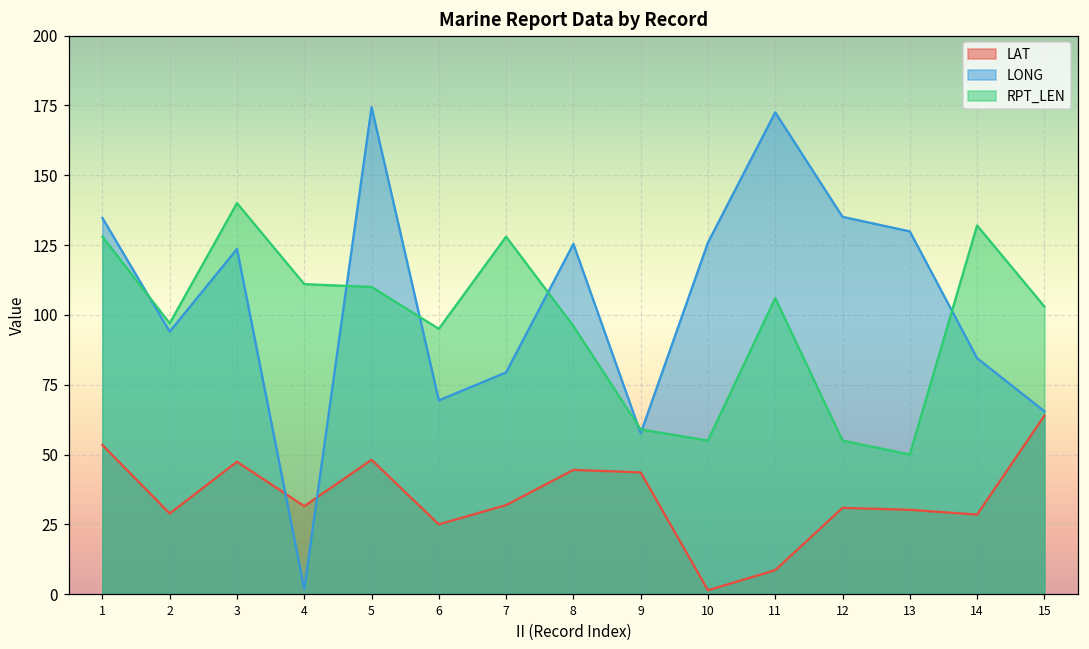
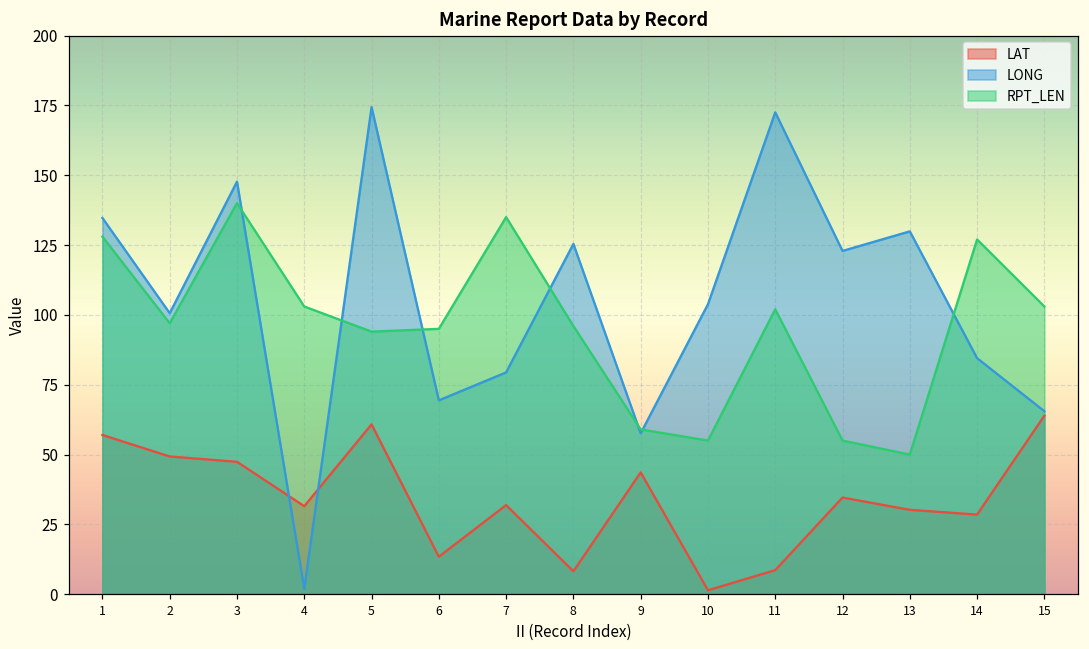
LAT, 1: 53 -> 57
LAT, 2: 29 -> 49
LONG, 2: 94 -> 101
LONG, 3: 124 -> 148
RPT_LEN, 4: 111 -> 103
LAT, 5: 48 -> 61
RPT_LEN, 5: 110 -> 94
LAT, 6: 25 -> 13
RPT_LEN, 7: 128 -> 135
LAT, 8: 45 -> 8
LONG, 10: 126 -> 104
RPT_LEN, 11: 106 -> 102
LAT, 12: 31 -> 35
LONG, 12: 135 -> 123
RPT_LEN, 14: 132 -> 127
